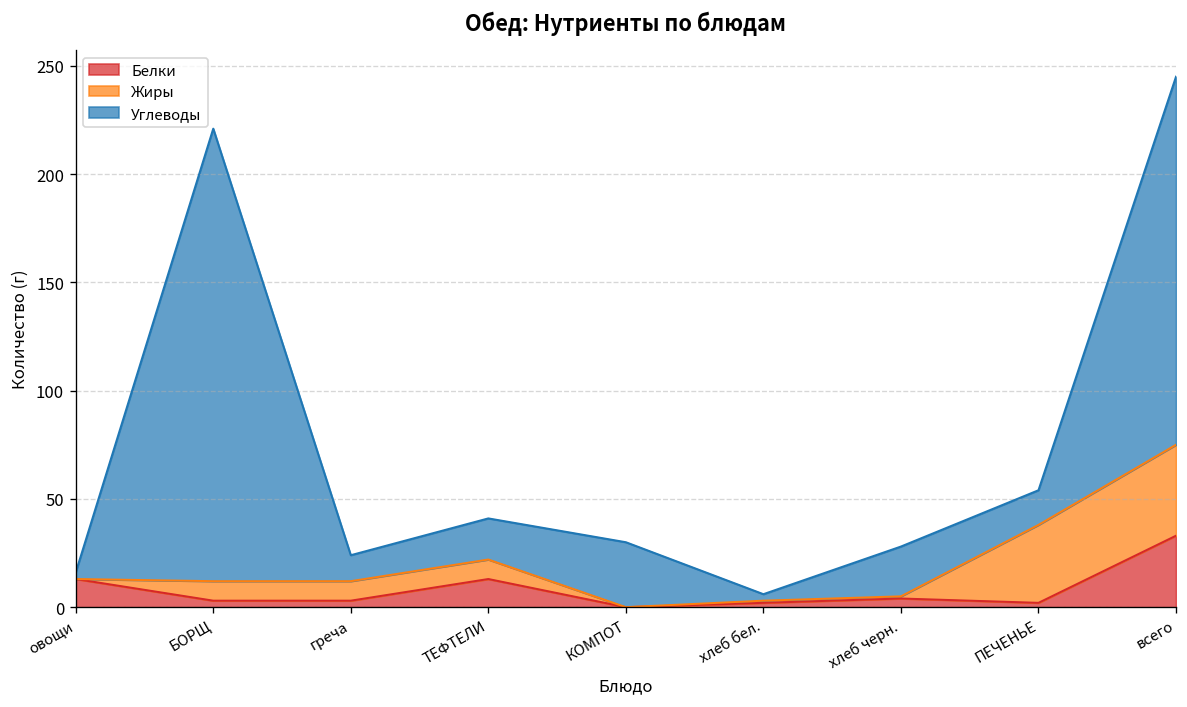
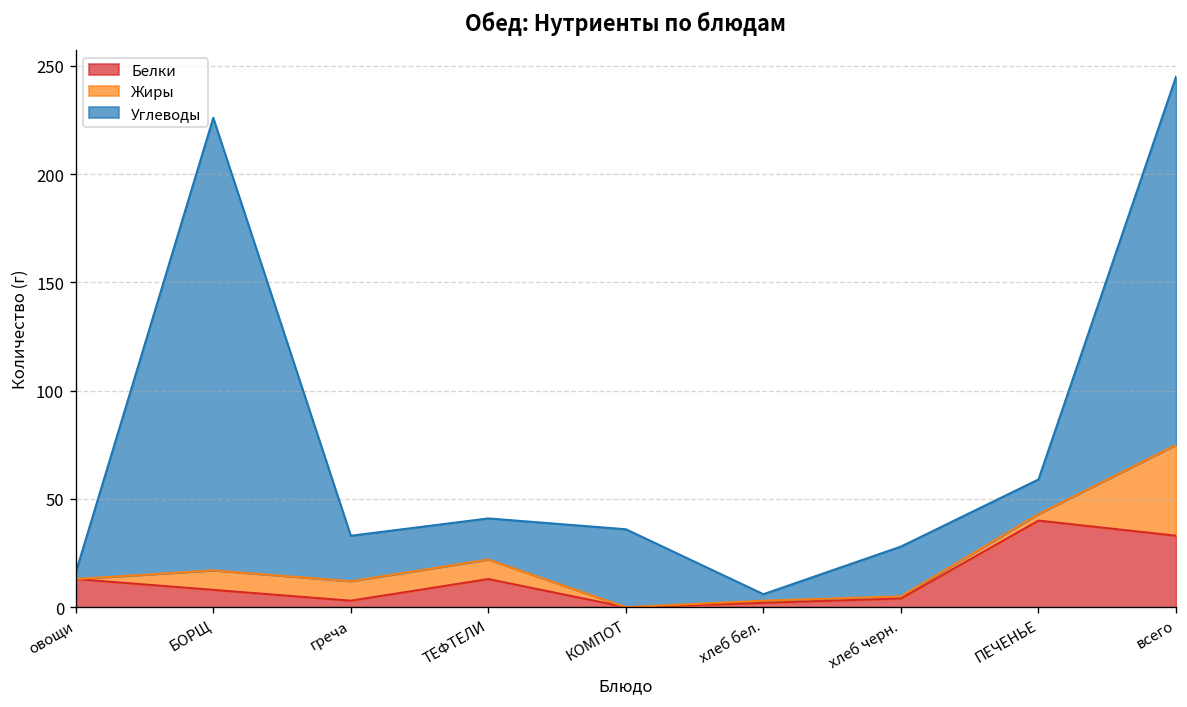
Белки, БОРЩ: 3 -> 8
Углеводы, греча: 12 -> 21
Углеводы, КОМПОТ: 30 -> 36
Белки, ПЕЧЕНЬЕ: 2 -> 40
Жиры, ПЕЧЕНЬЕ: 36 -> 3
